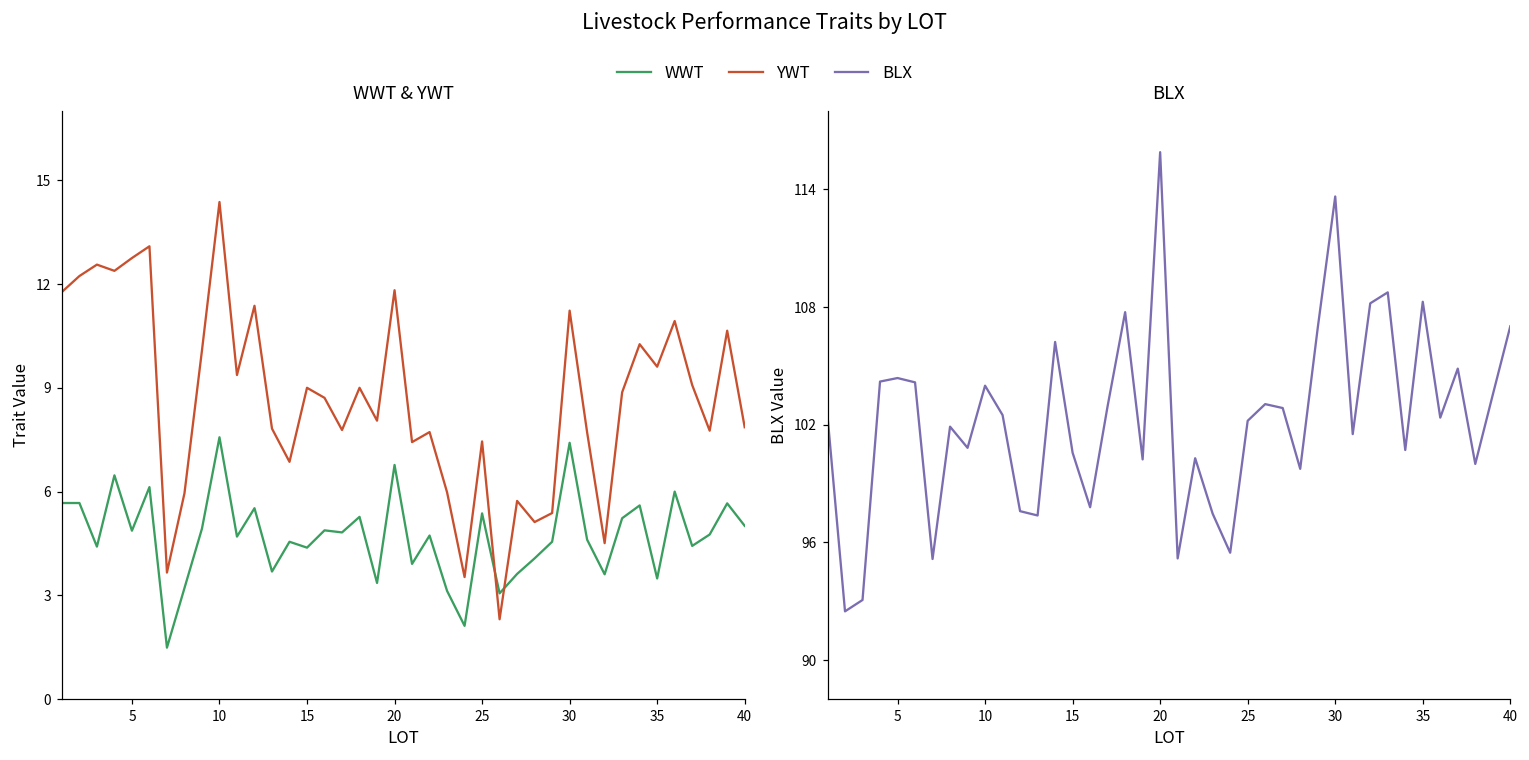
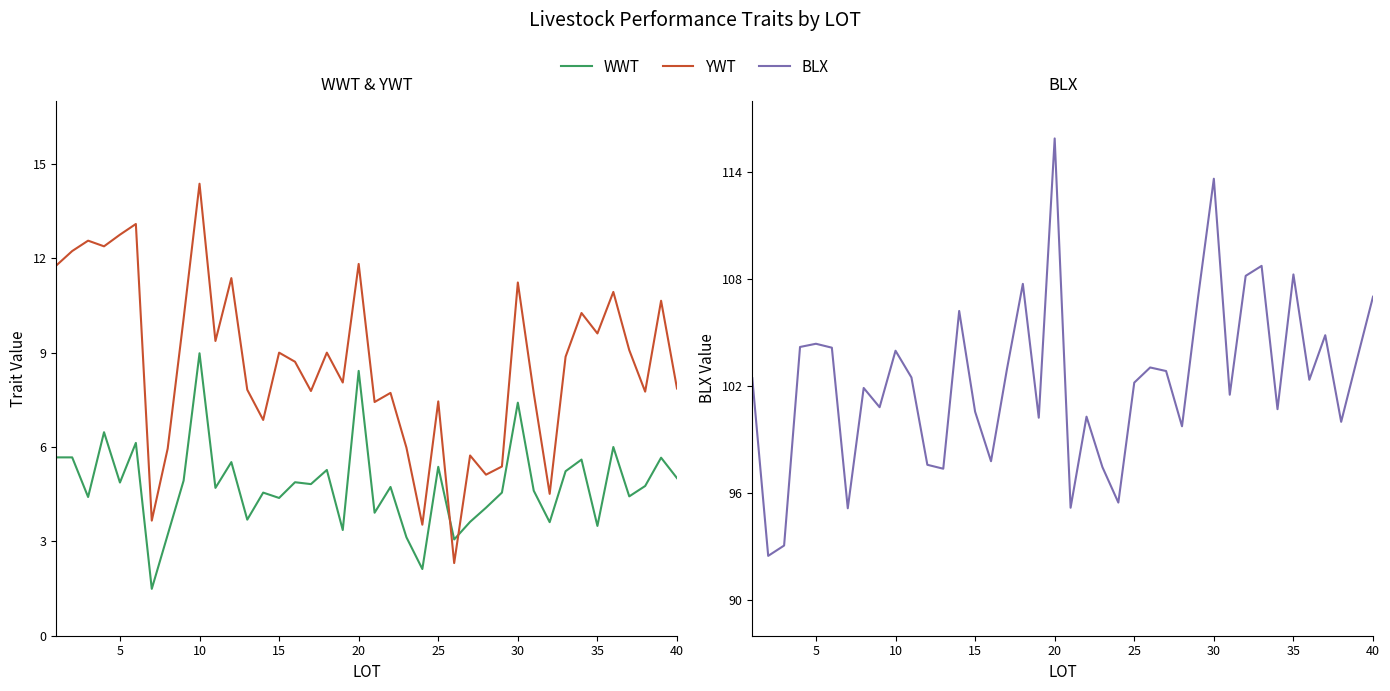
WWT & YWT, WWT, 10: 7.6 -> 9.0
WWT & YWT, WWT, 20: 6.8 -> 8.4
